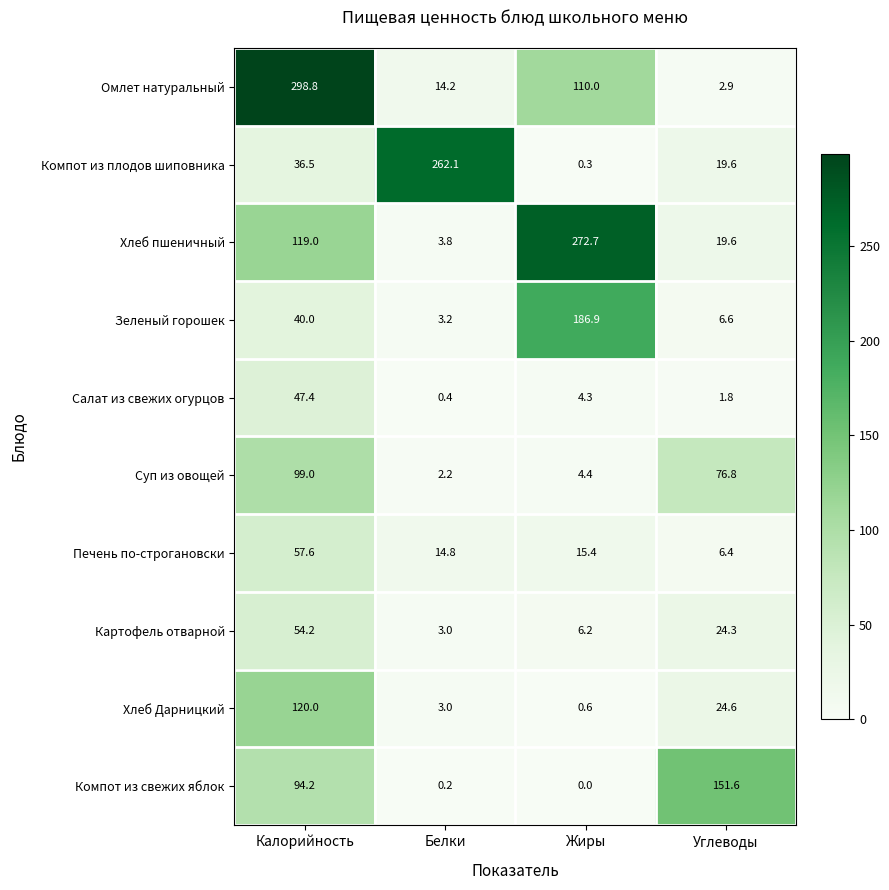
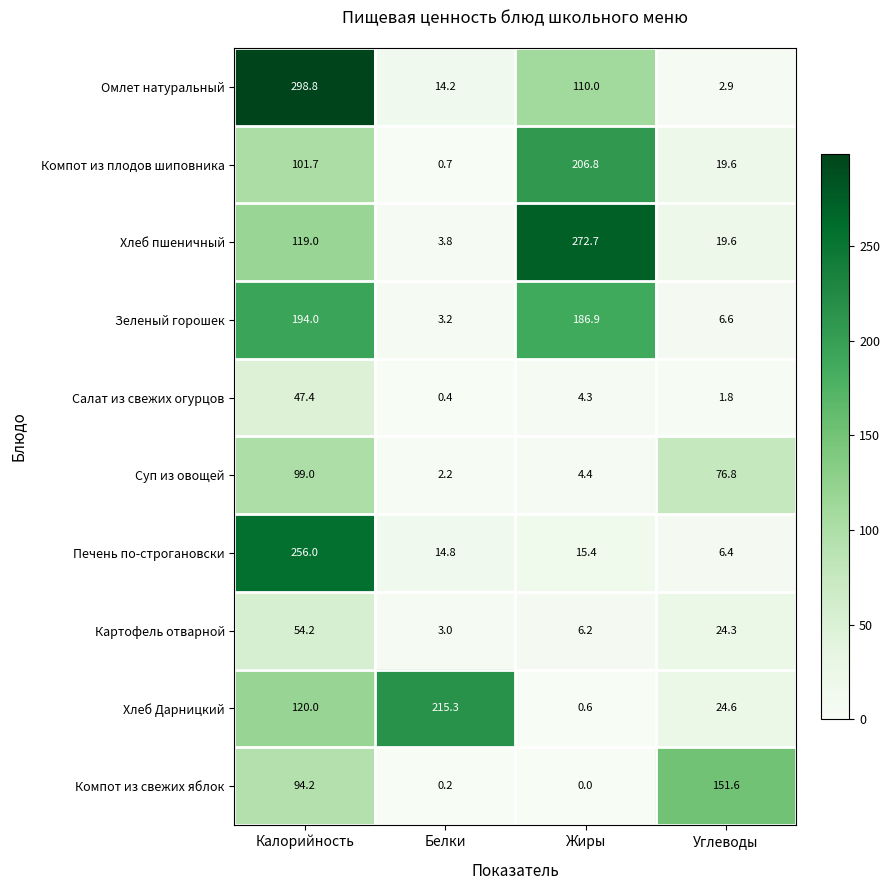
Компот из плодов шиповника, Калорийность: 36.5 -> 101.7
Компот из плодов шиповника, Белки: 262.1 -> 0.7
Компот из плодов шиповника, Жиры: 0.3 -> 206.8
Зеленый горошек, Калорийность: 40.0 -> 194.0
Печень по-строгановски, Калорийность: 57.6 -> 256.0
Хлеб Дарницкий, Белки: 3.0 -> 215.3
